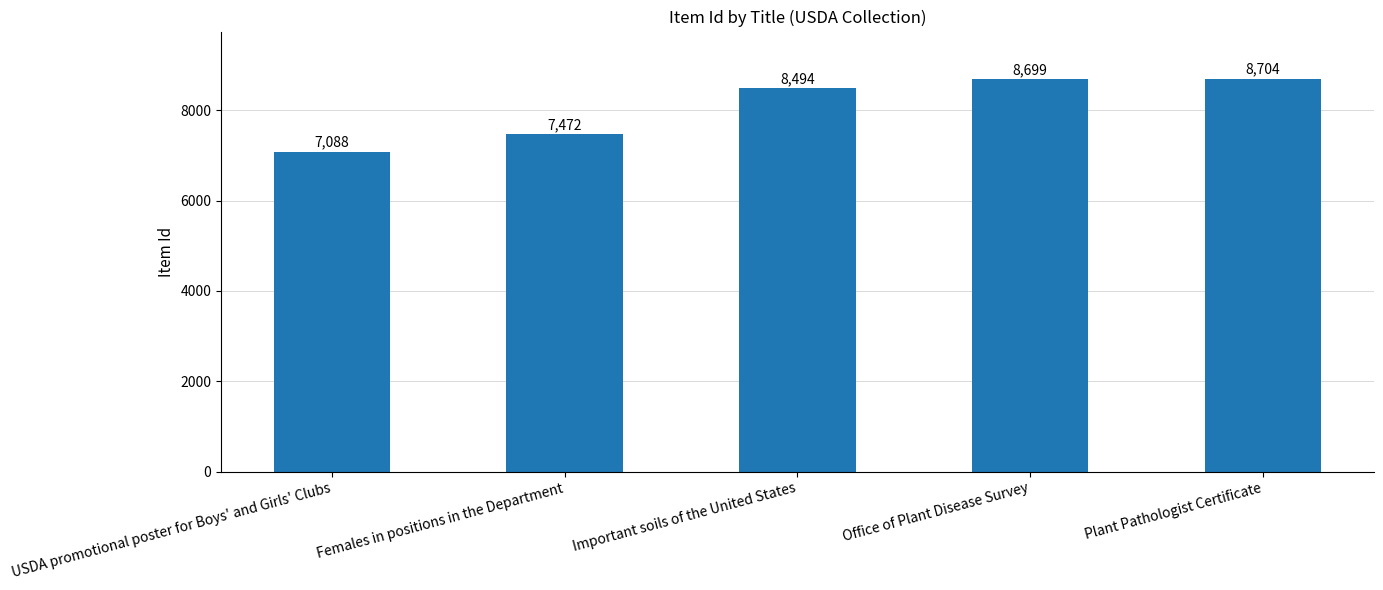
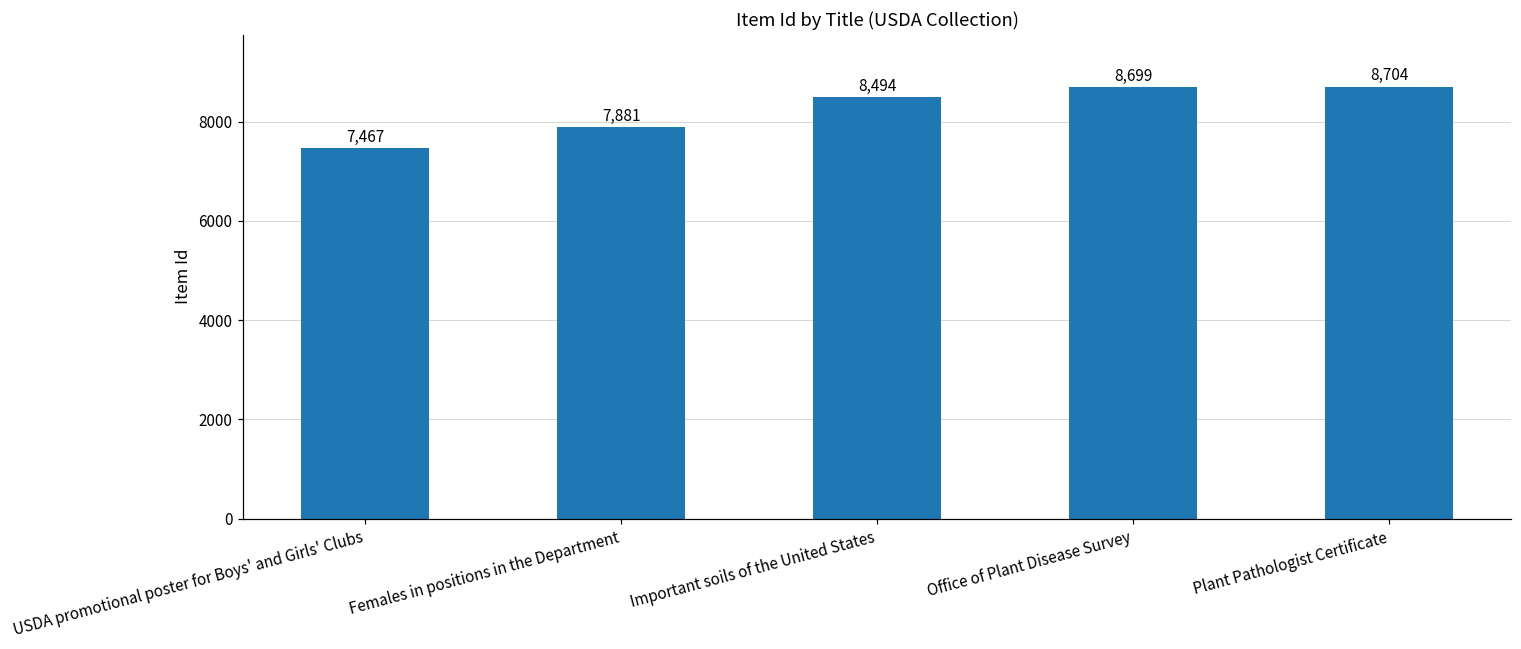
USDA promotional poster for Boys' and Girls' Clubs: 7,088 -> 7,467
Females in positions in the Department: 7,472 -> 7,881
